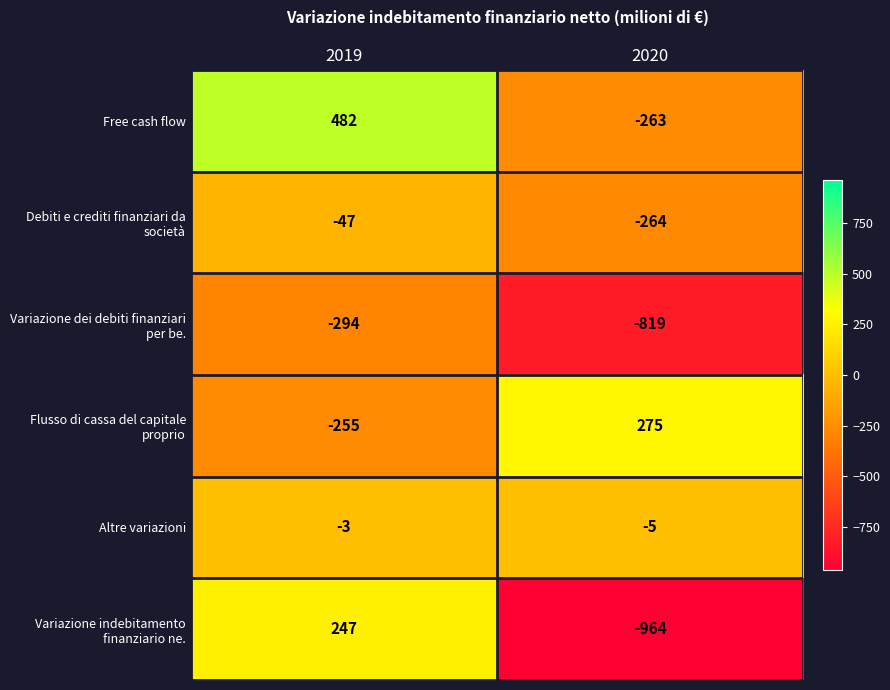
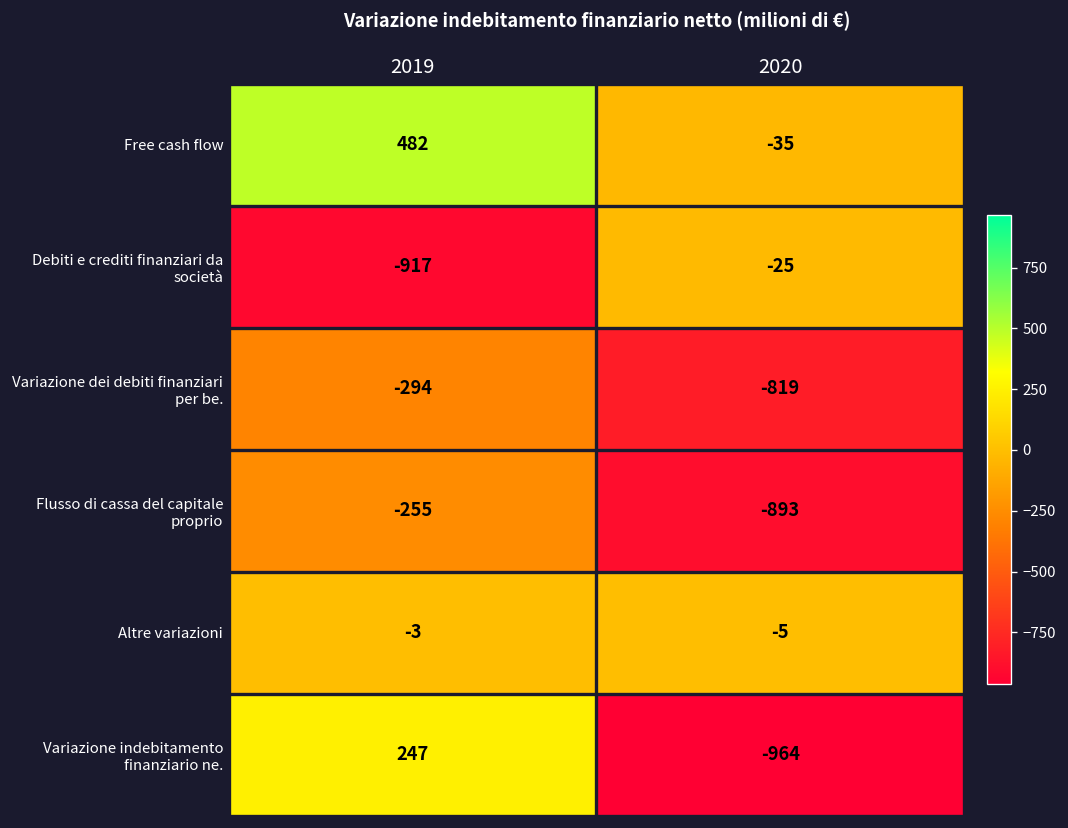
Free cash flow, 2020: -263 -> -35
Debiti e crediti finanziari da società, 2019: -47 -> -917
Debiti e crediti finanziari da società, 2020: -264 -> -25
Flusso di cassa del capitale proprio, 2020: 275 -> -893
